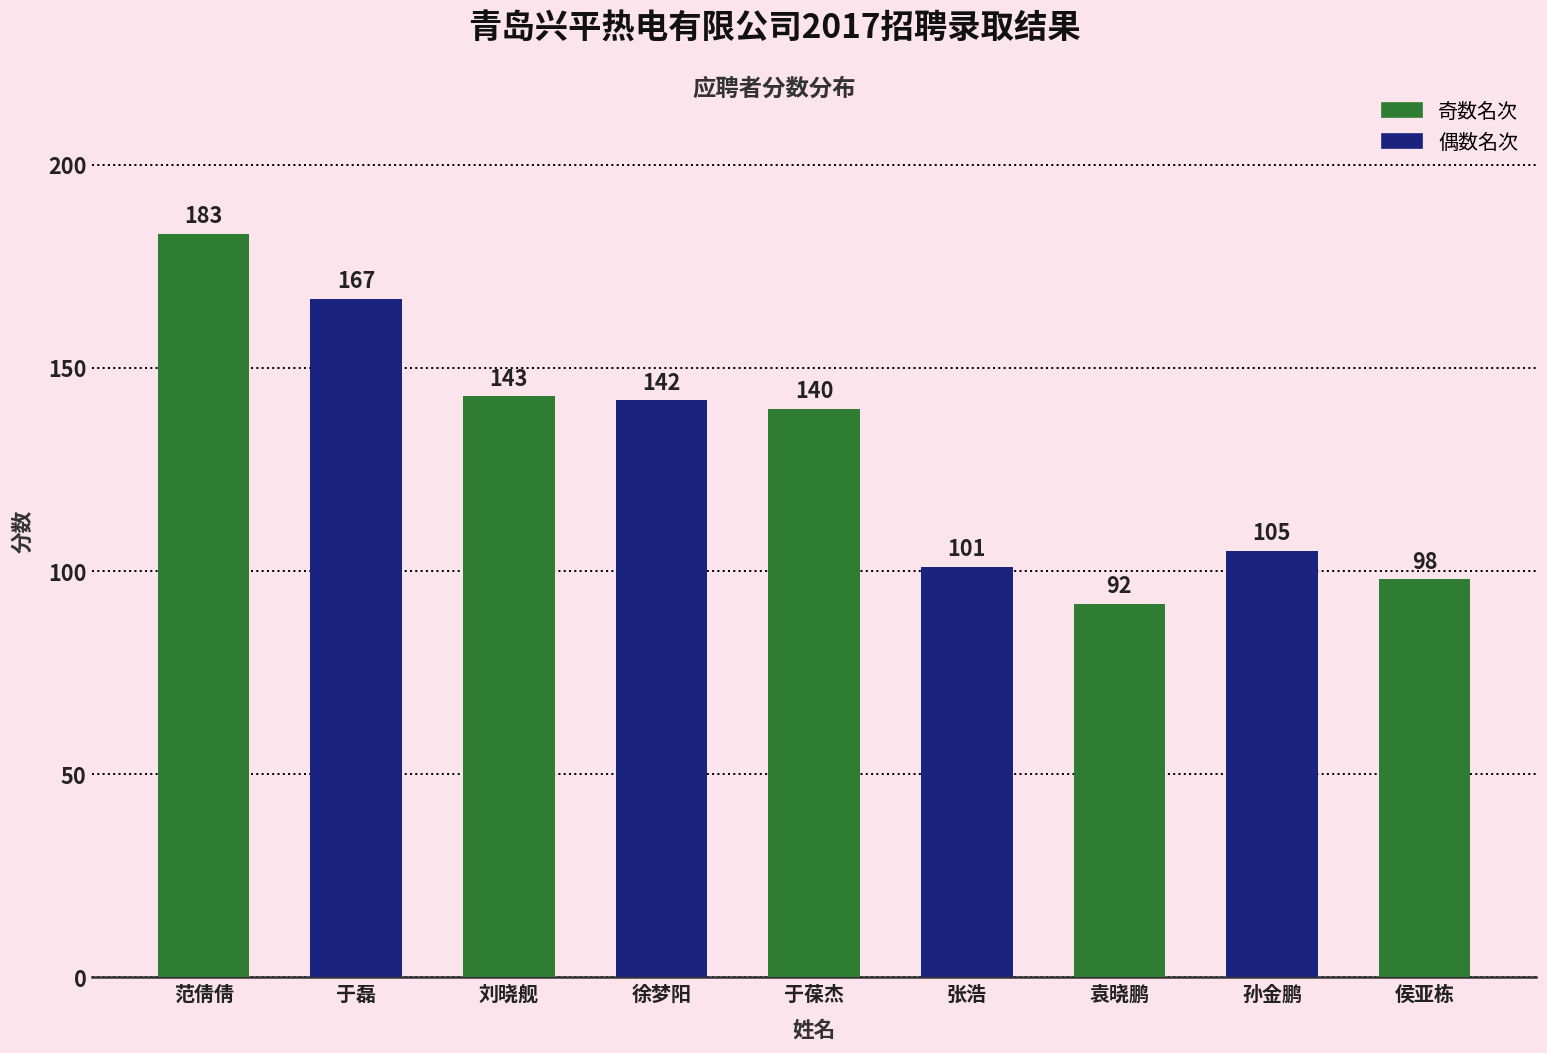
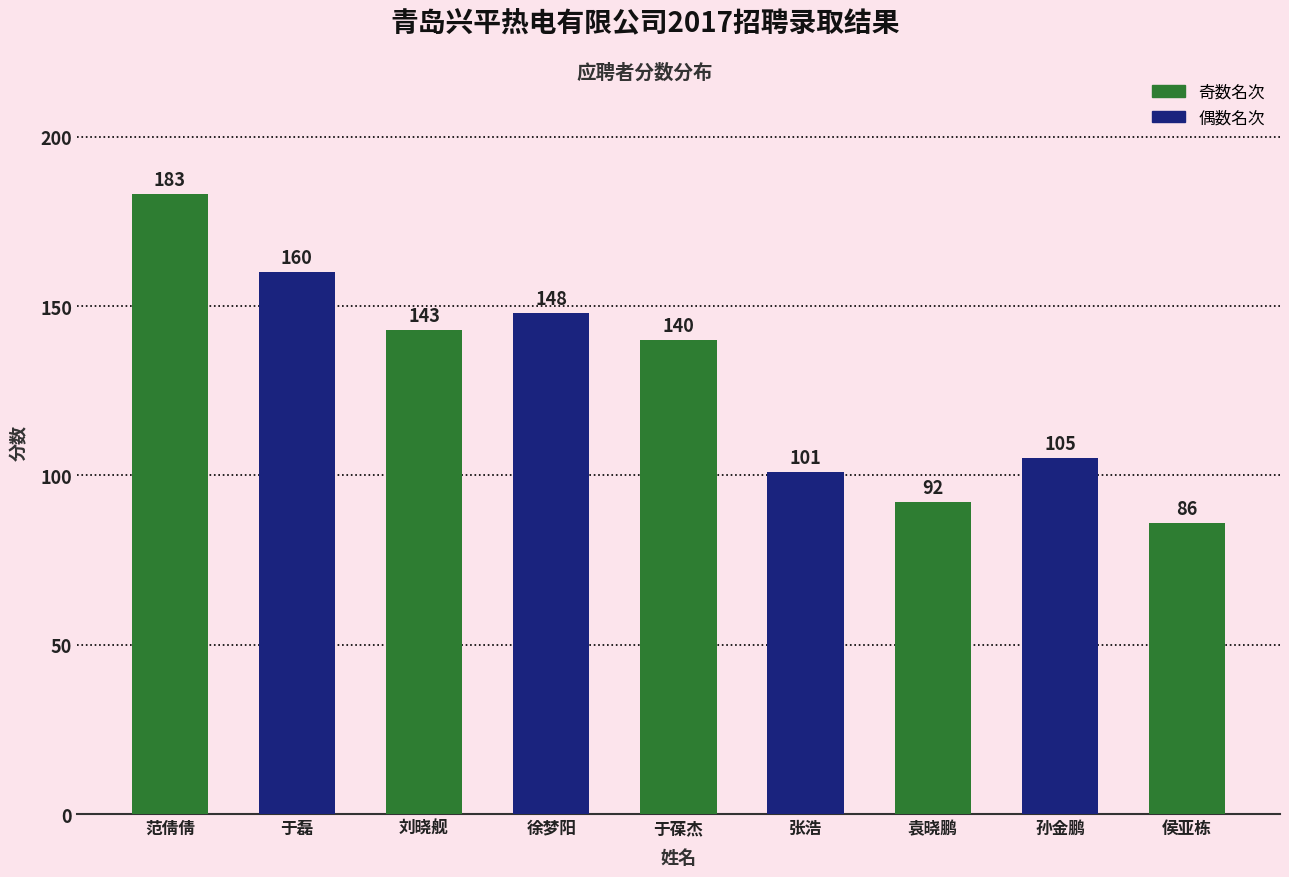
于磊: 167 -> 160
徐梦阳: 142 -> 148
侯亚栋: 98 -> 86
